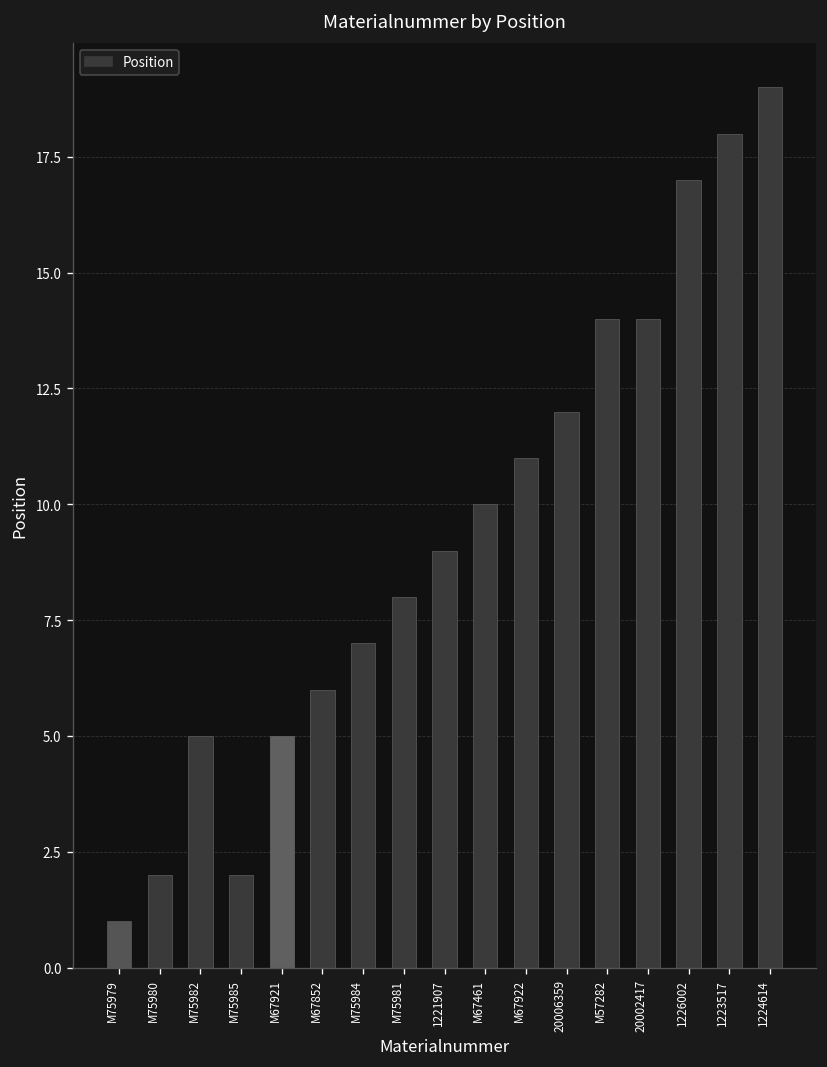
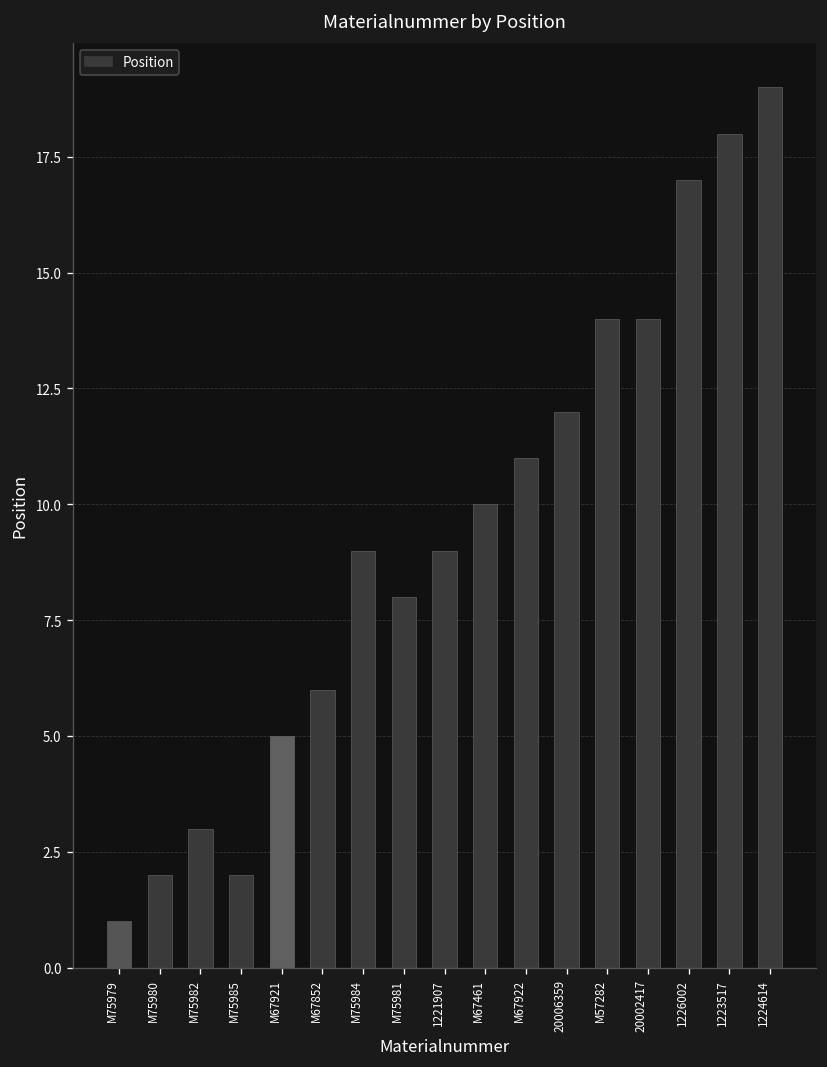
M75982: 5 -> 3
M75984: 7 -> 9
